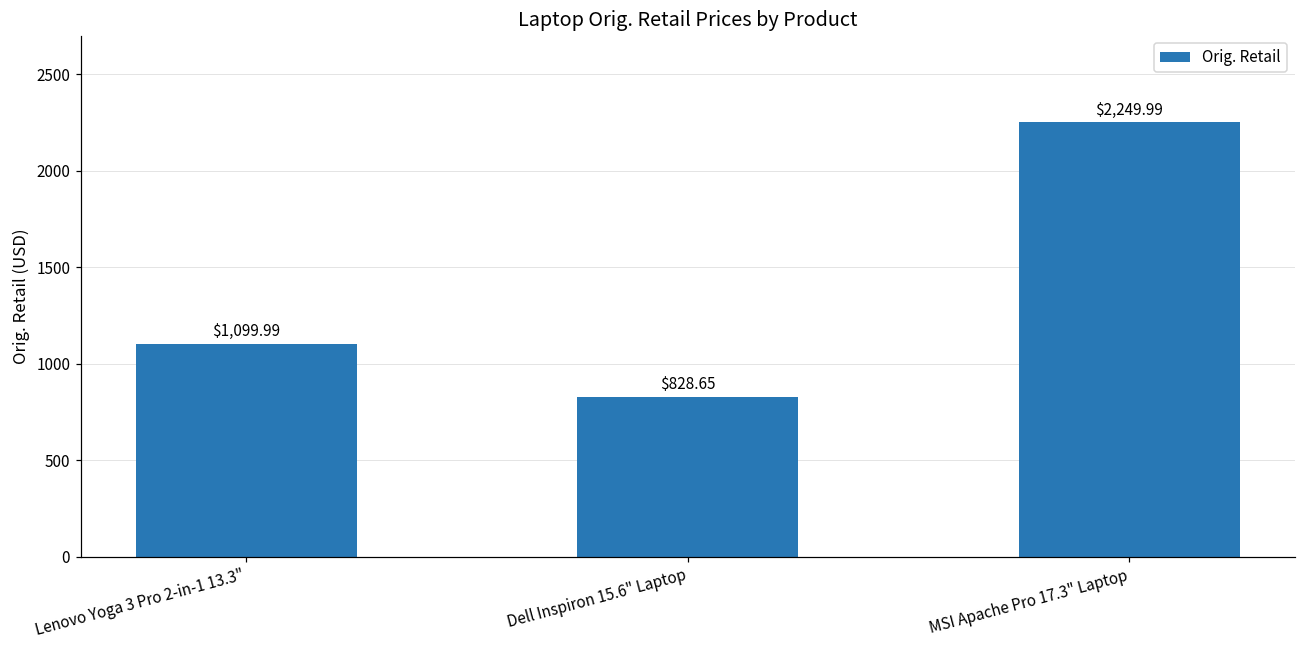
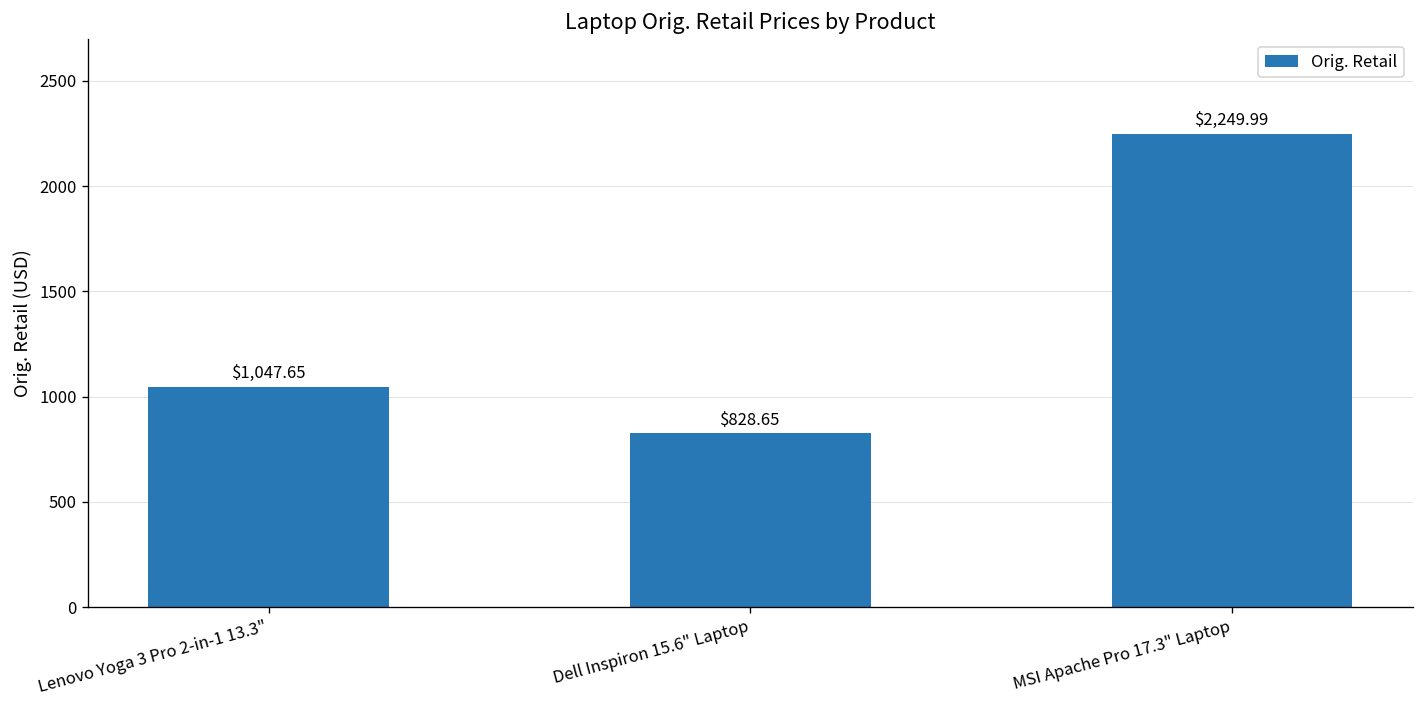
Lenovo Yoga 3 Pro 2-in-1 13.3": $1,099.99 -> $1,047.65
